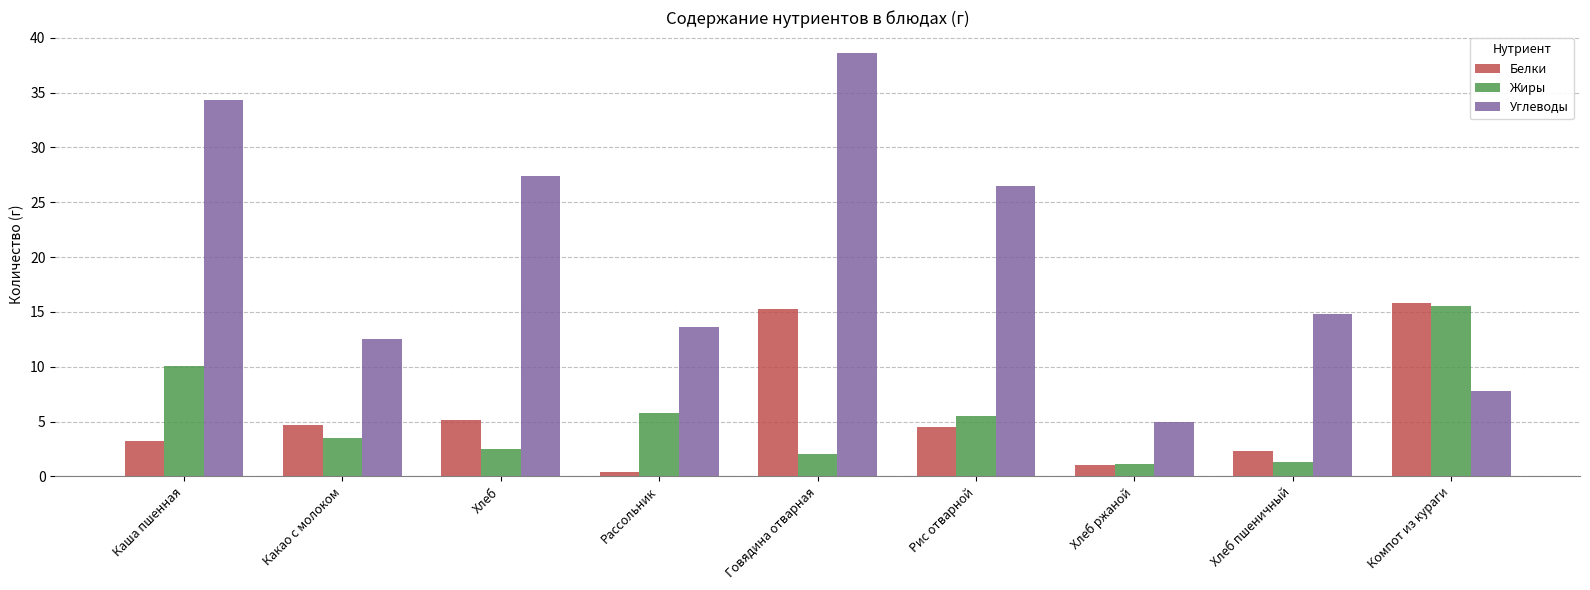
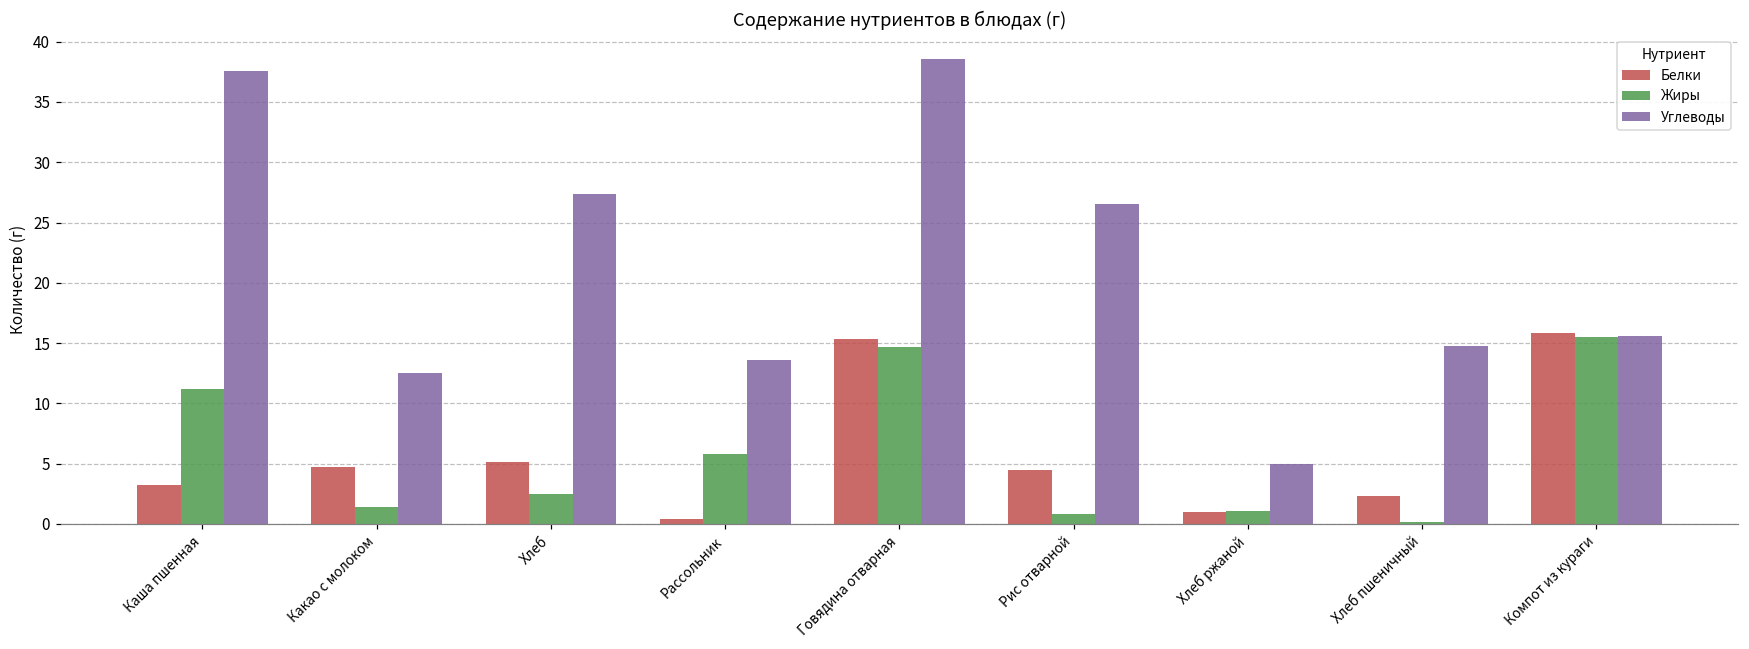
Жиры, Каша пшенная: 10.1 -> 11.2
Углеводы, Каша пшенная: 34.3 -> 37.6
Жиры, Какао с молоком: 3.5 -> 1.4
Жиры, Говядина отварная: 2.0 -> 14.7
Жиры, Рис отварной: 5.5 -> 0.8
Жиры, Хлеб пшеничный: 1.3 -> 0.2
Углеводы, Компот из кураги: 7.8 -> 15.6
